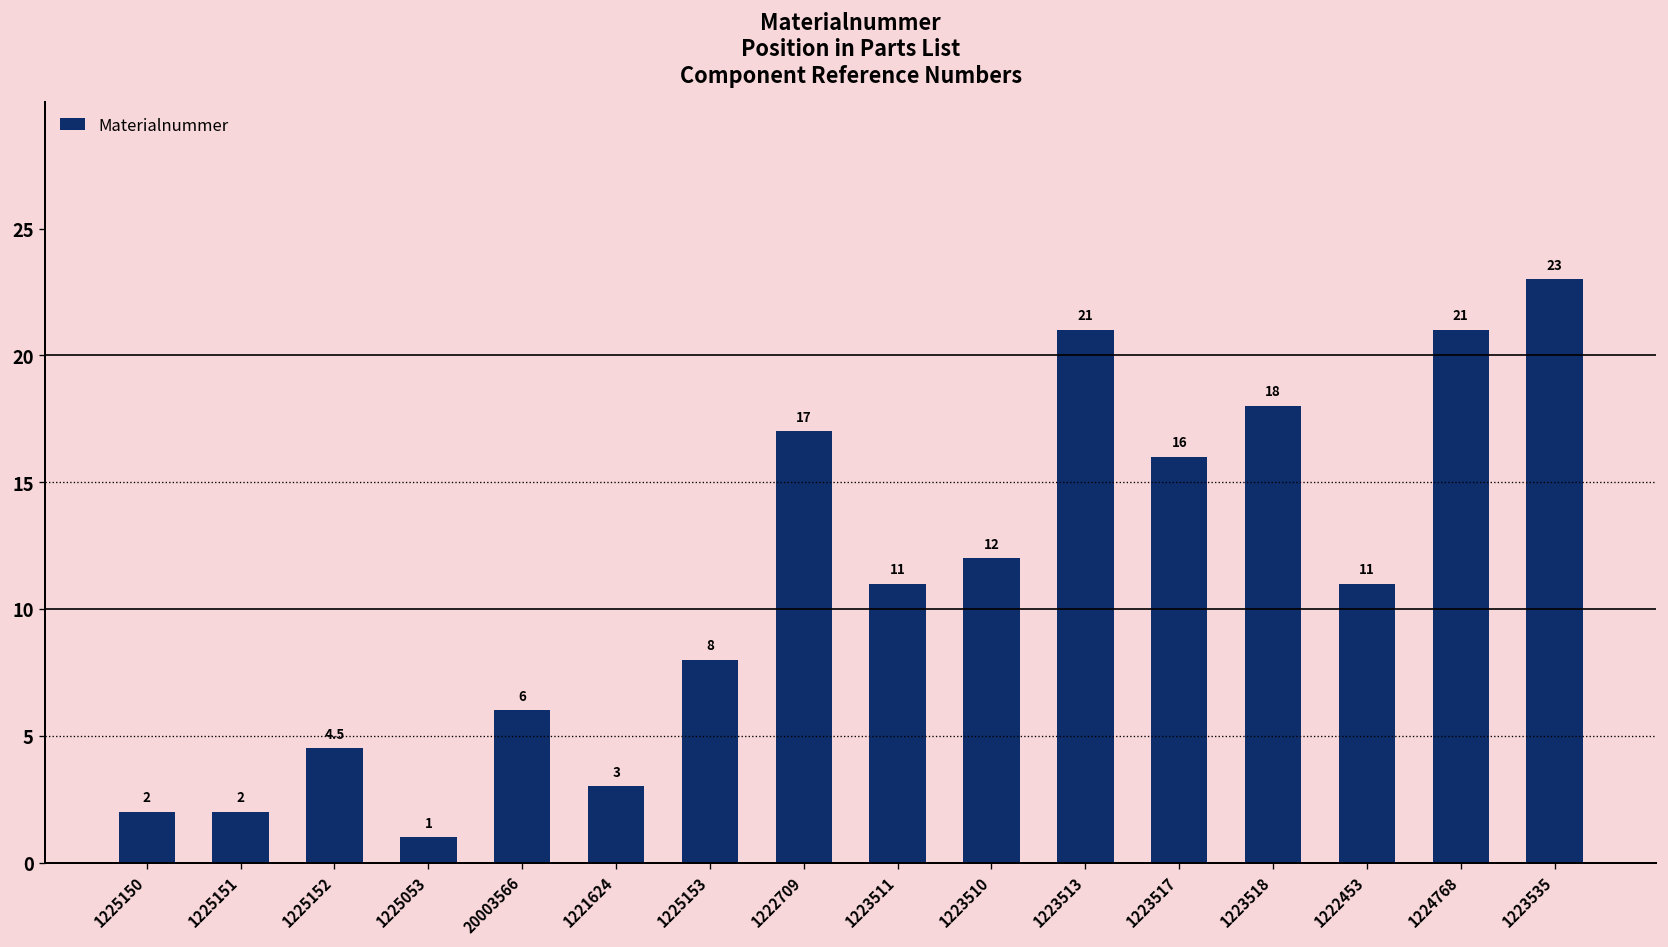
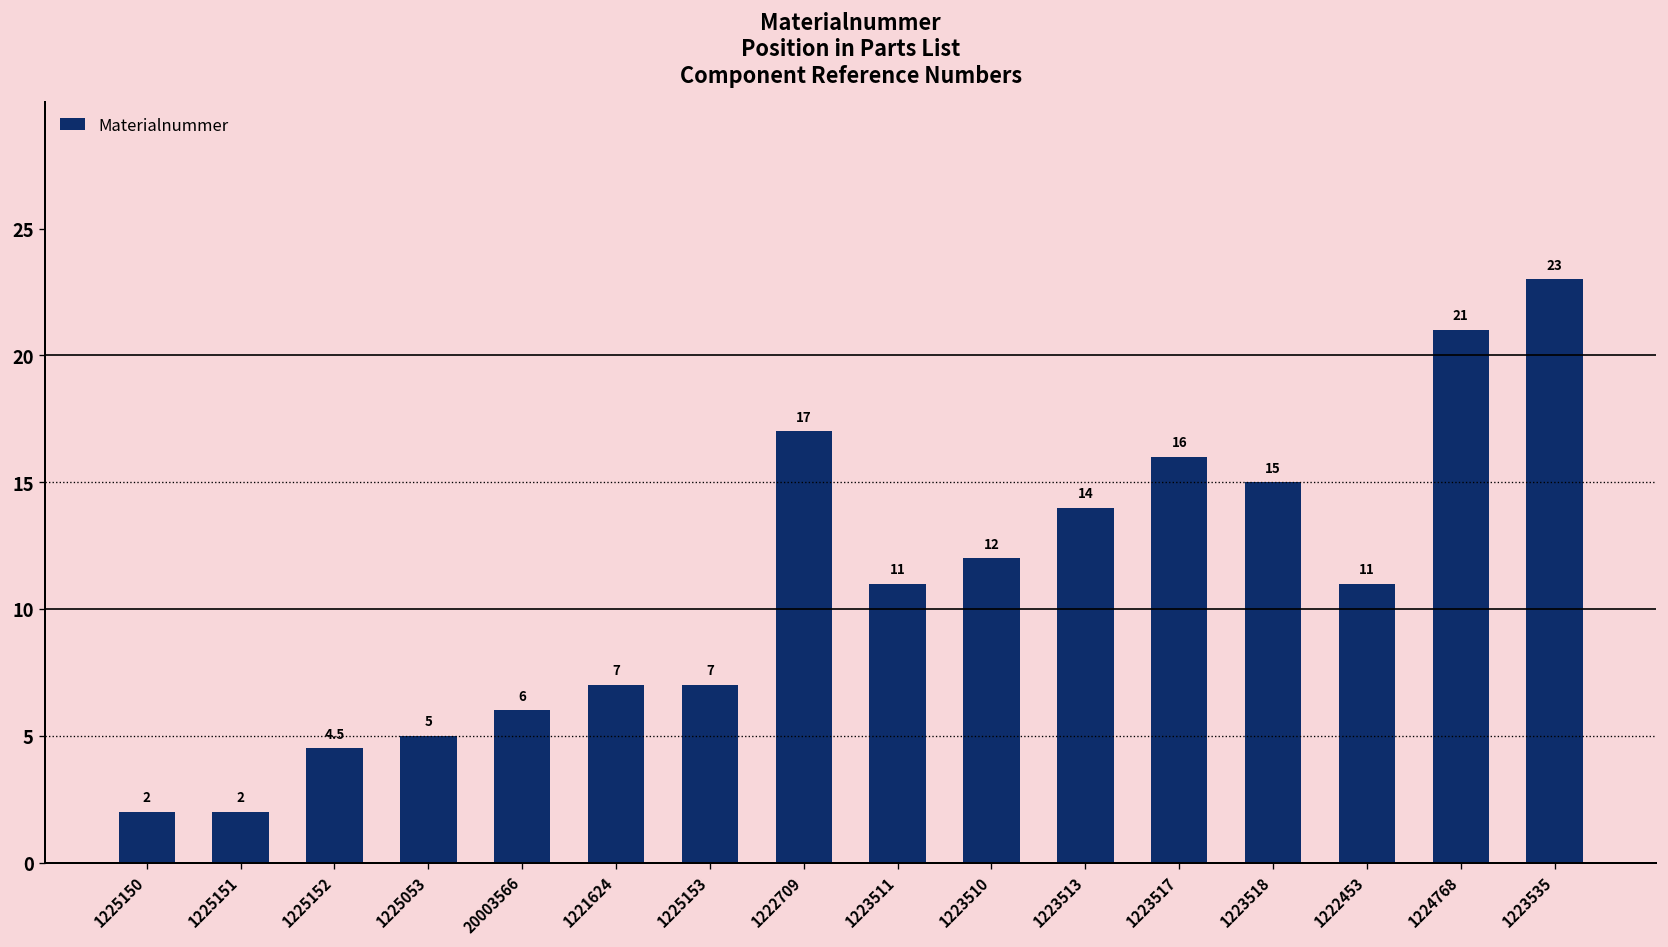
1225053: 1 -> 5
1221624: 3 -> 7
1225153: 8 -> 7
1223513: 21 -> 14
1223518: 18 -> 15
